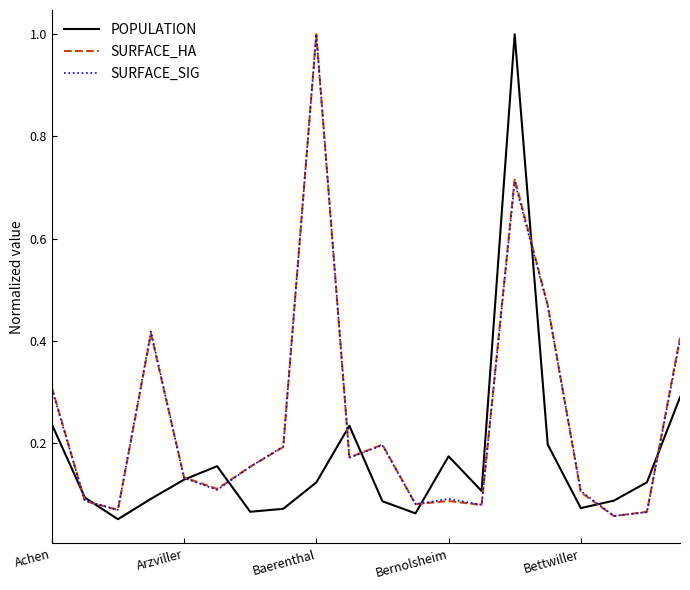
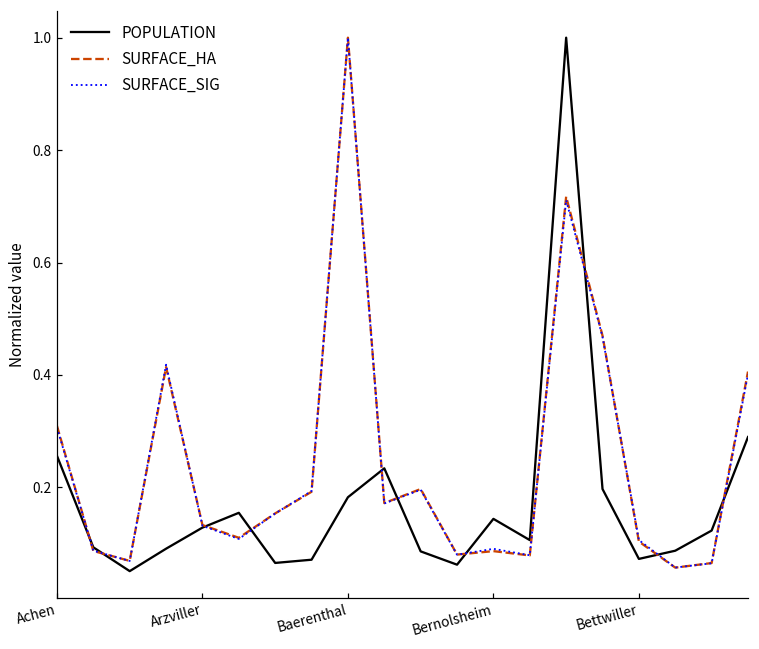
POPULATION, Achen: 0.24 -> 0.26
POPULATION, Baerenthal: 0.12 -> 0.18
POPULATION, Bernolsheim: 0.17 -> 0.14
